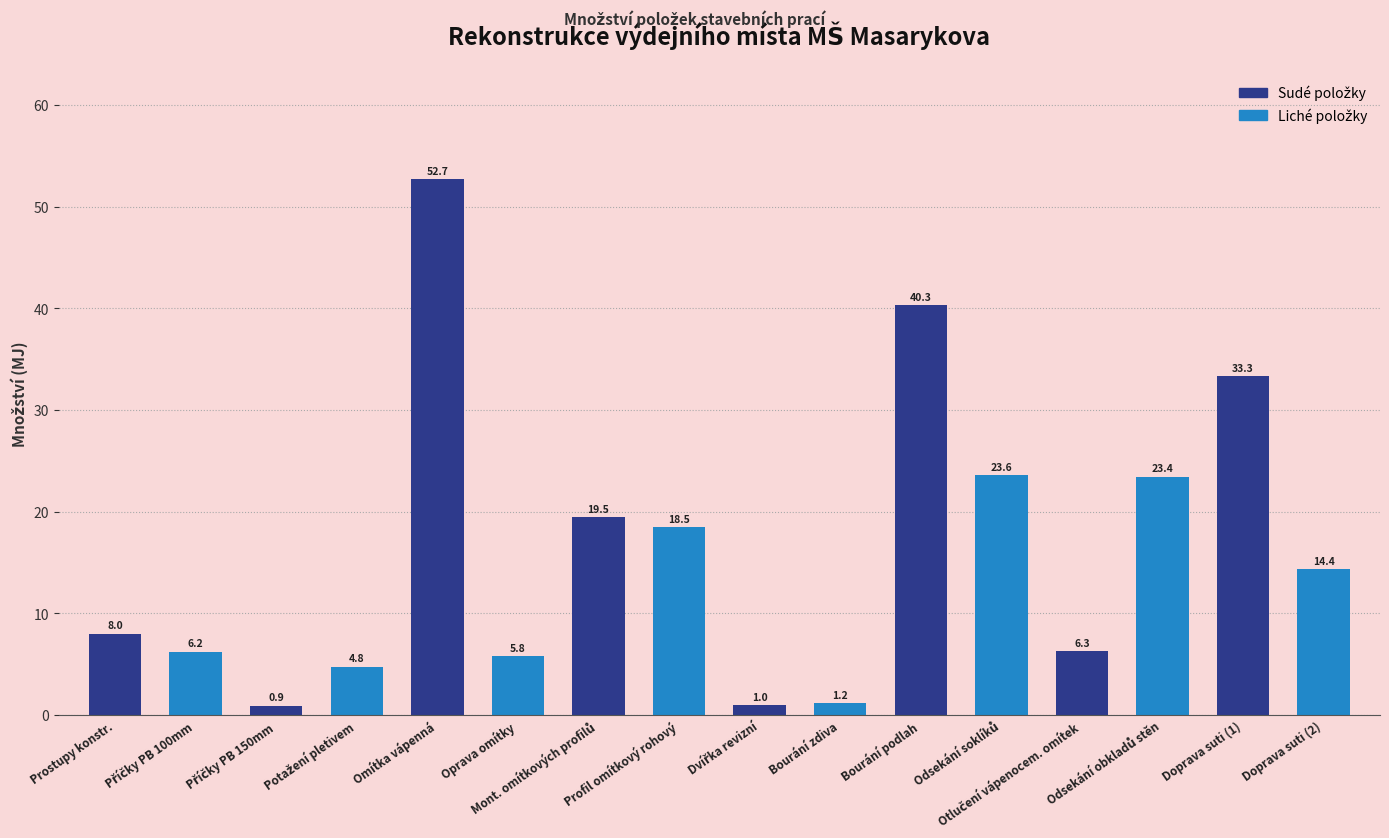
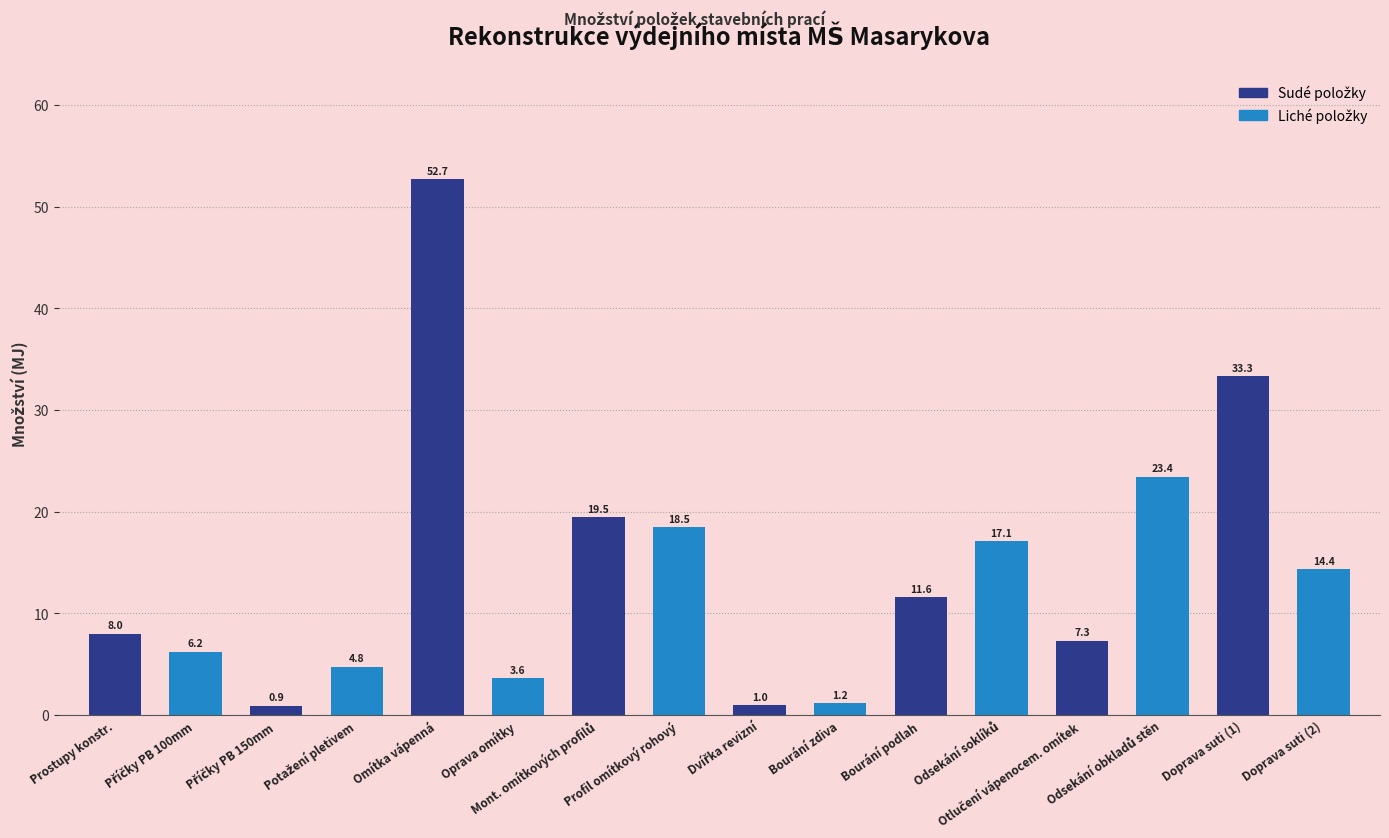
Oprava omítky: 5.8 -> 3.6
Bourání podlah: 40.3 -> 11.6
Odsekání soklíků: 23.6 -> 17.1
Otlučení vápenocem. omítek: 6.3 -> 7.3
